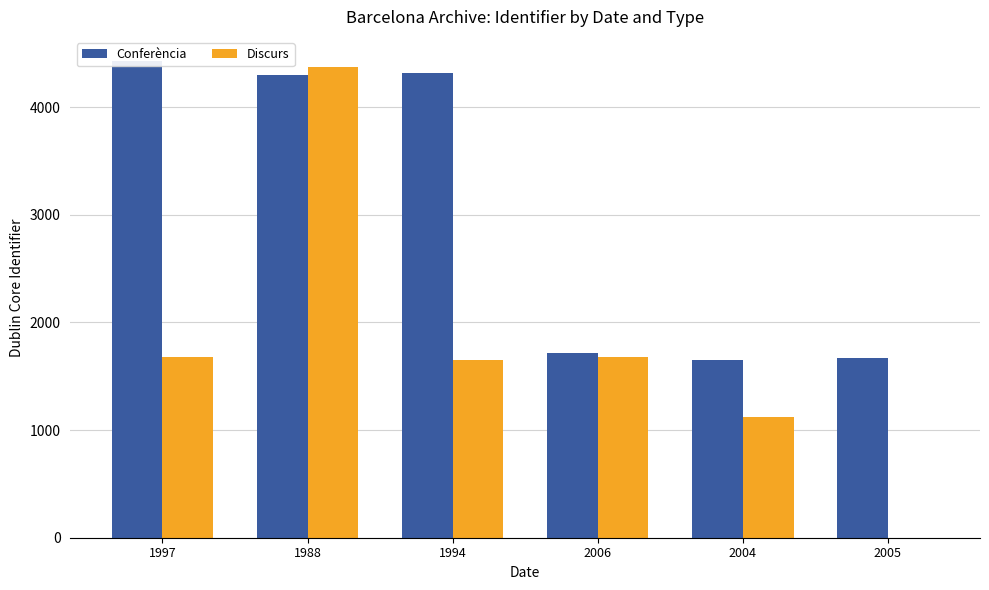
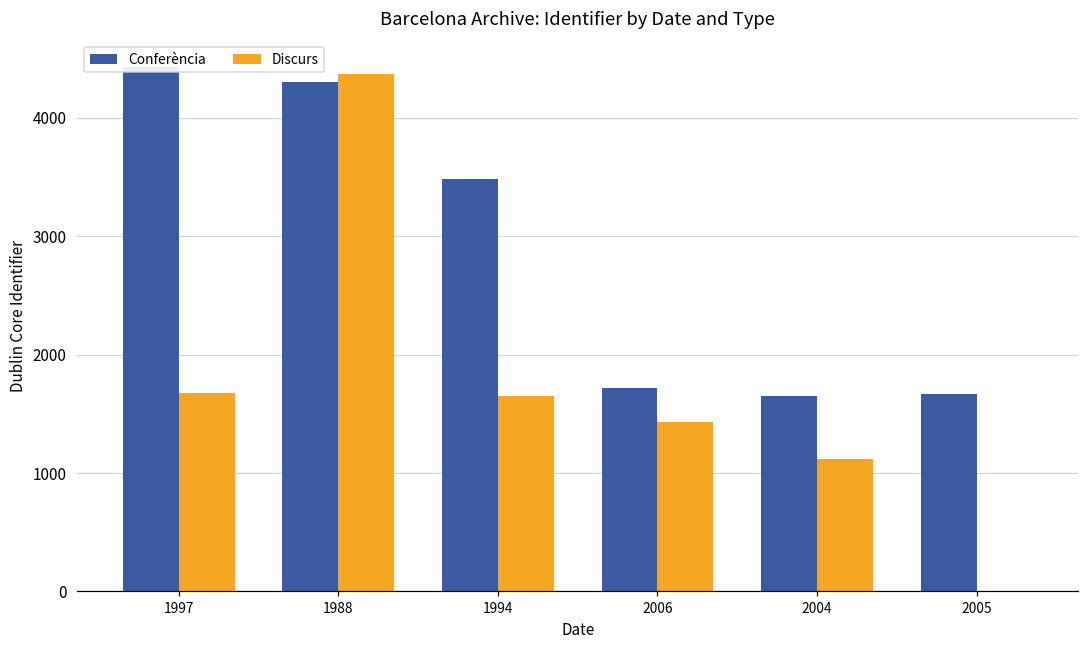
Conferència, 1994: 4310 -> 3480
Discurs, 2006: 1680 -> 1430
